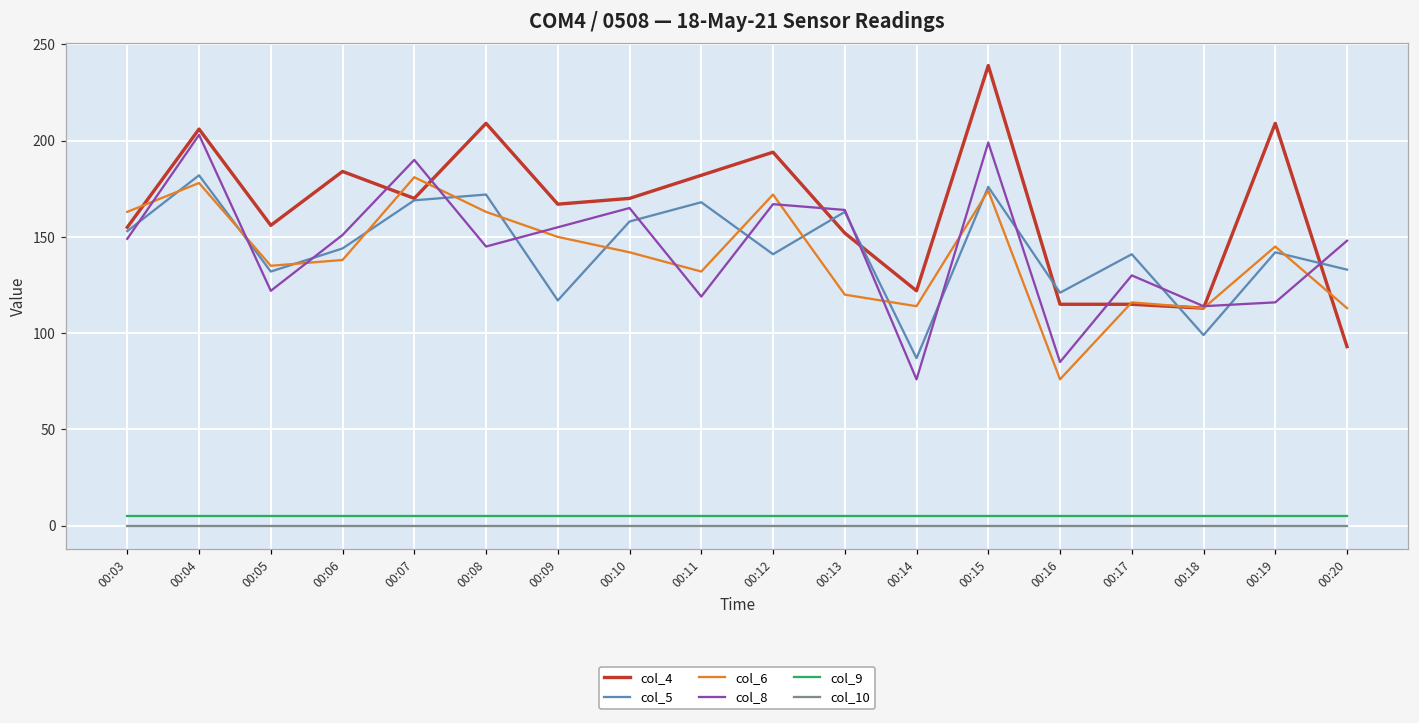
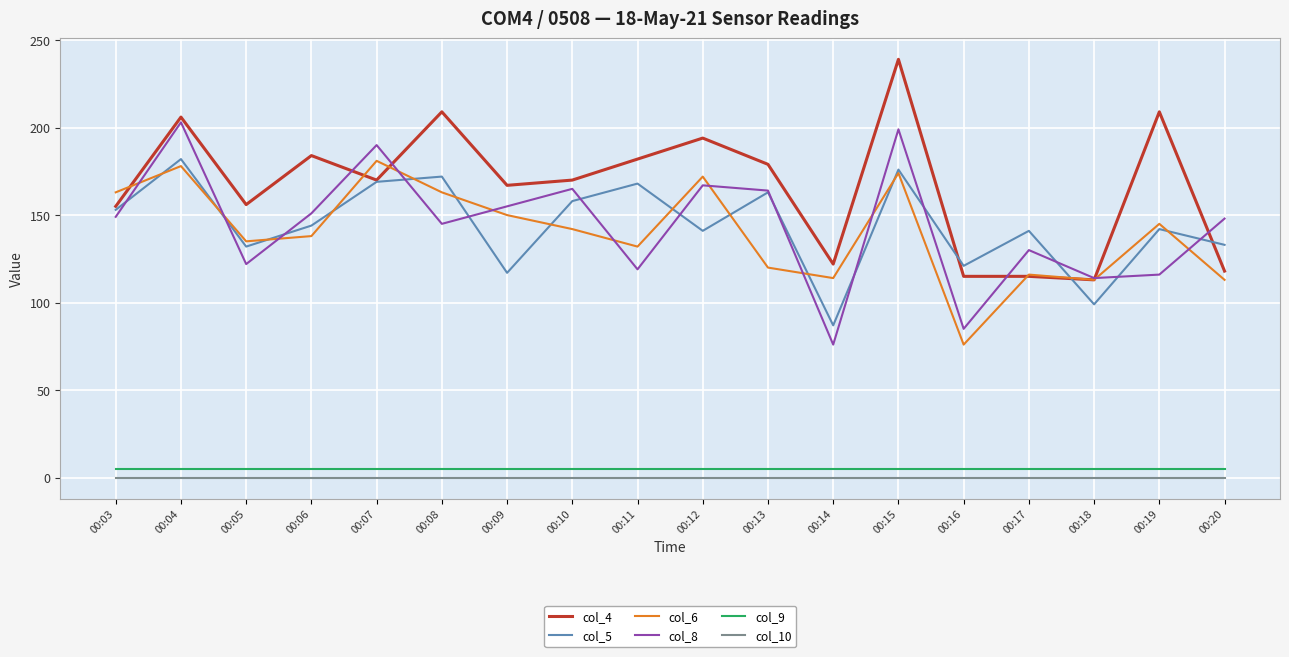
col_4, 00:13: 152 -> 179
col_4, 00:20: 93 -> 118
